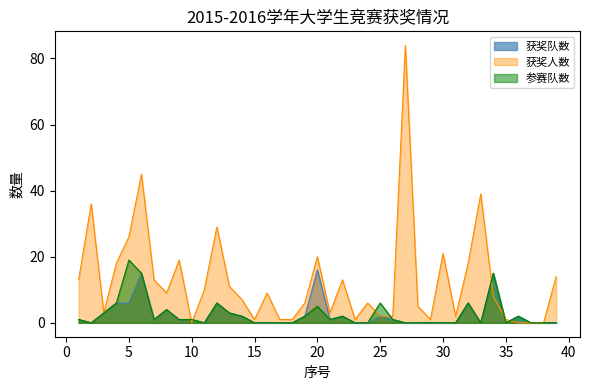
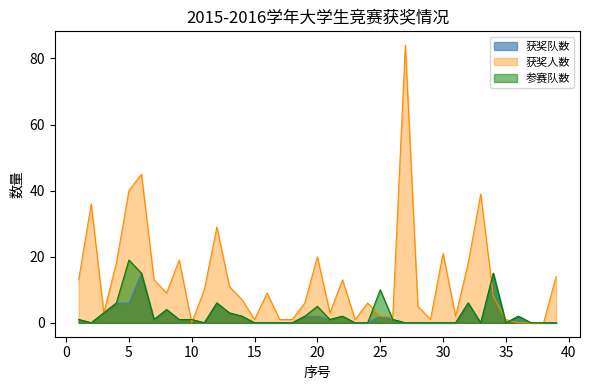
获奖人数, 5: 26 -> 40
获奖队数, 20: 16 -> 2
参赛队数, 25: 6 -> 10
